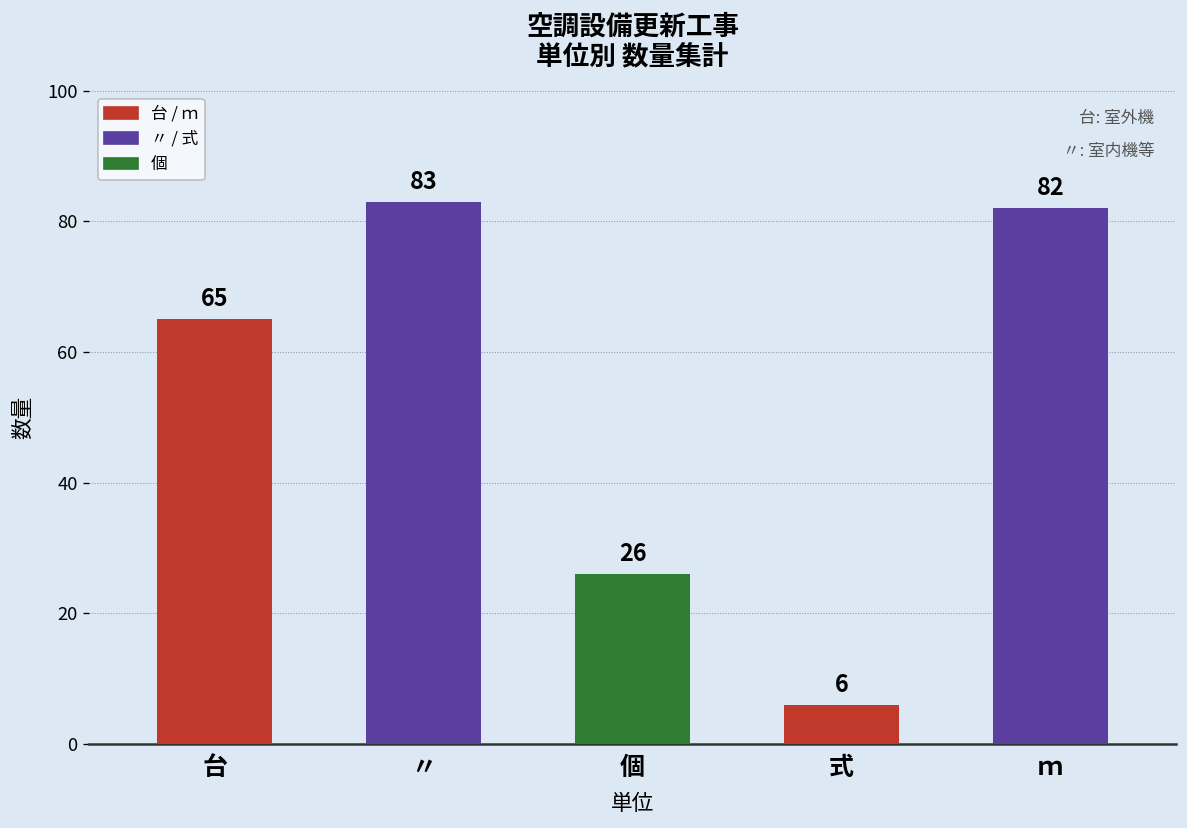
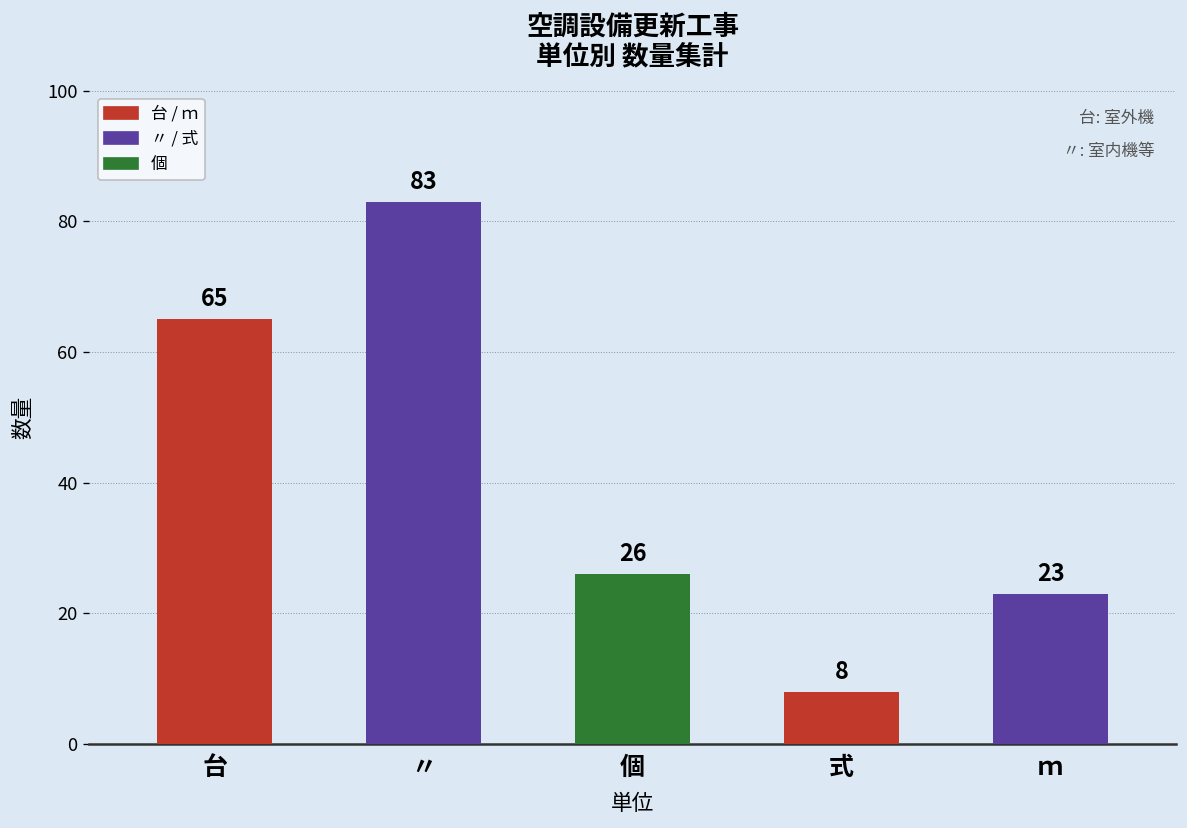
式: 6 -> 8
ｍ: 82 -> 23
